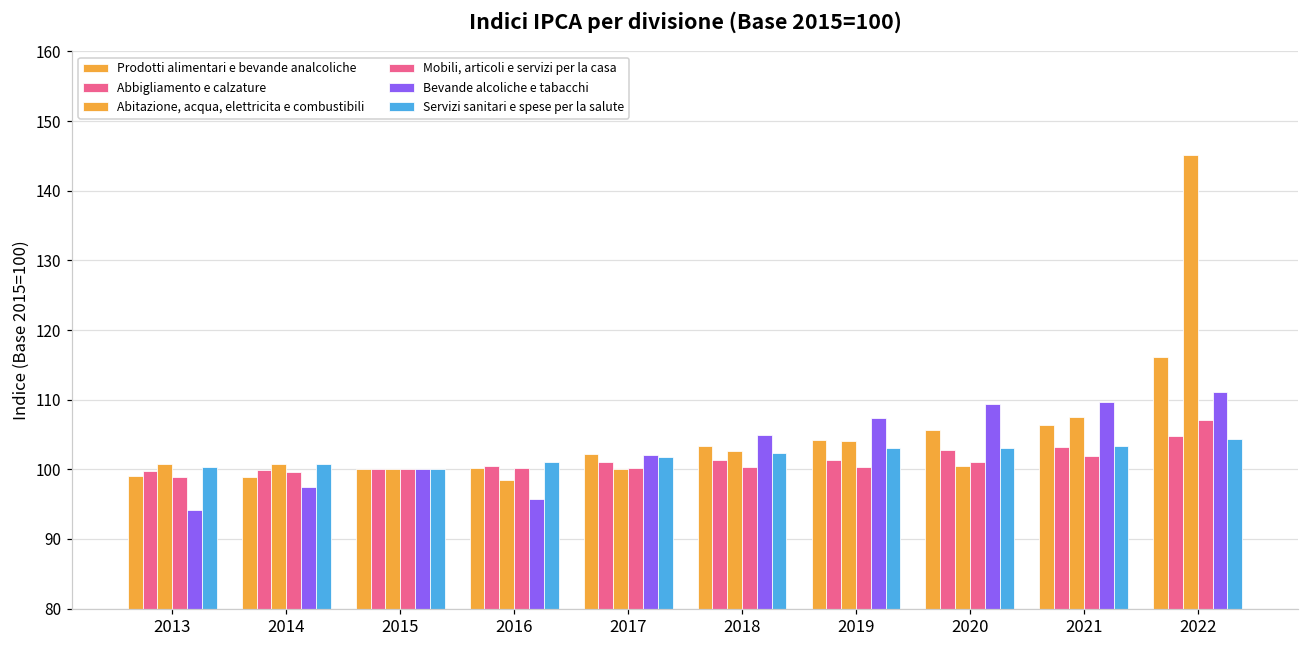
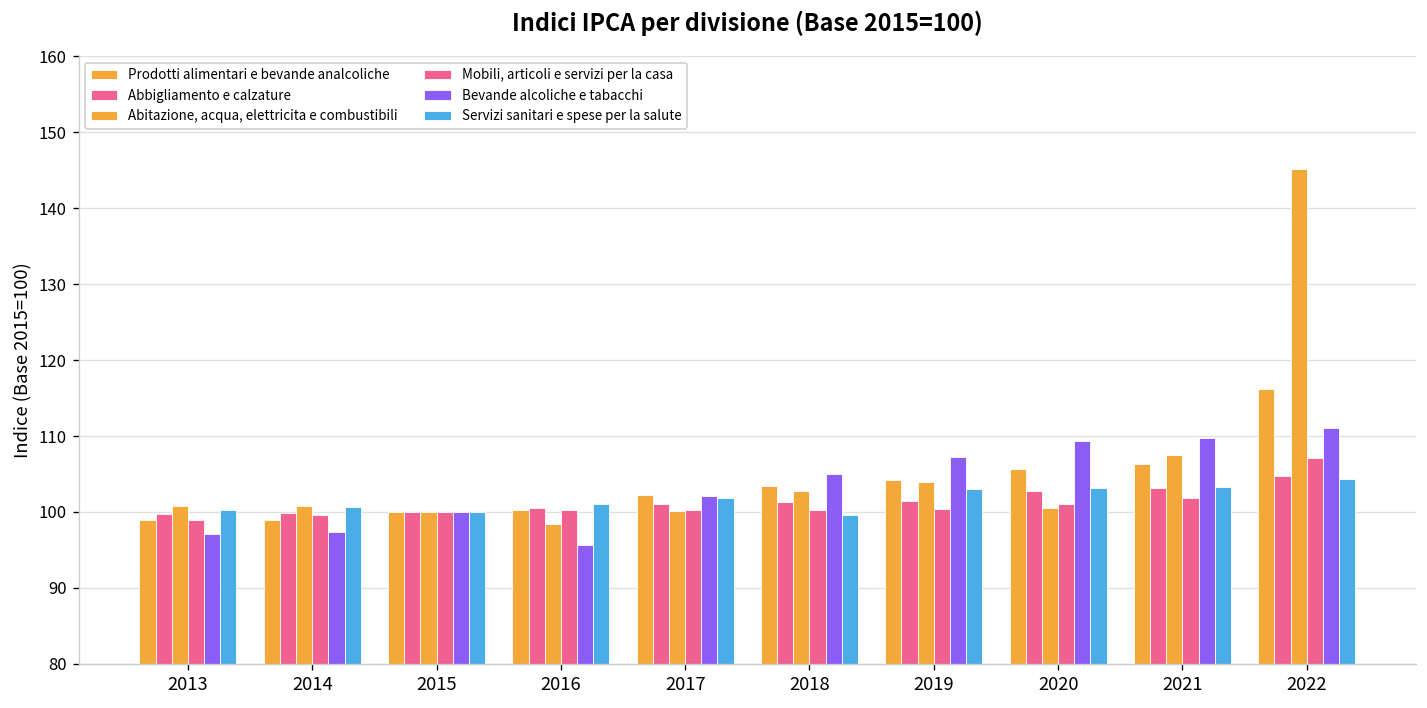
Bevande alcoliche e tabacchi, 2013: 94 -> 97
Servizi sanitari e spese per la salute, 2018: 102 -> 100
